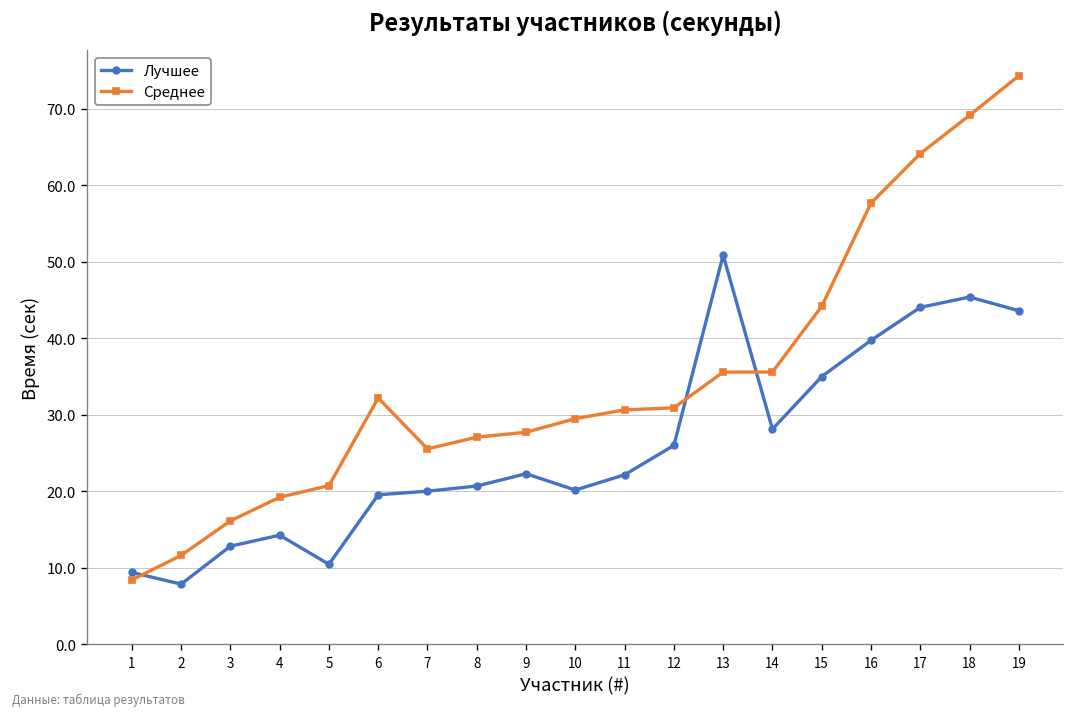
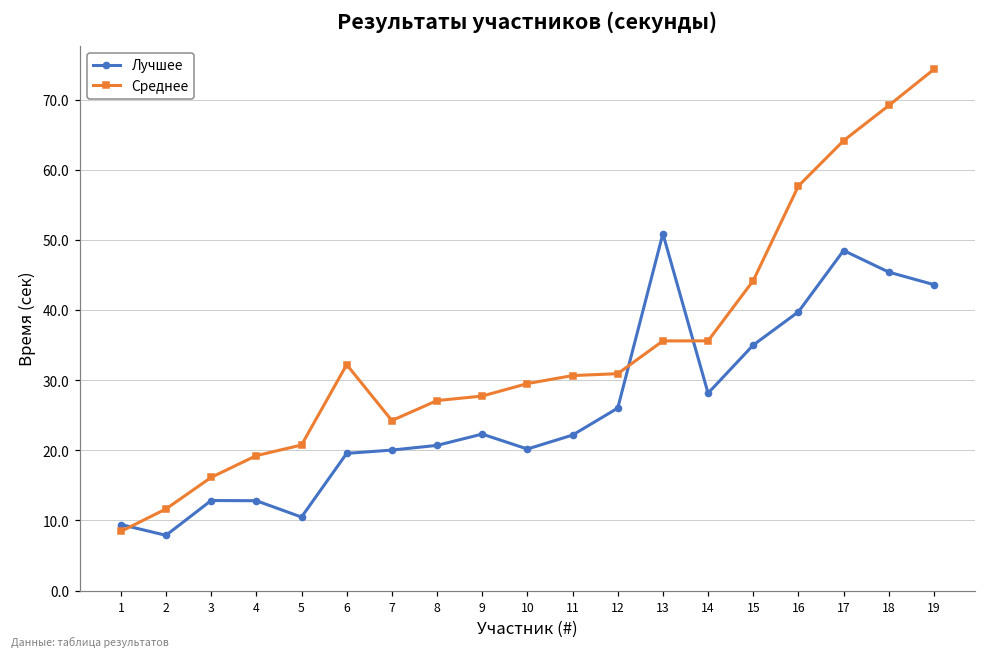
Лучшее, 4: 14 -> 13
Среднее, 7: 26 -> 24
Лучшее, 17: 44 -> 48
